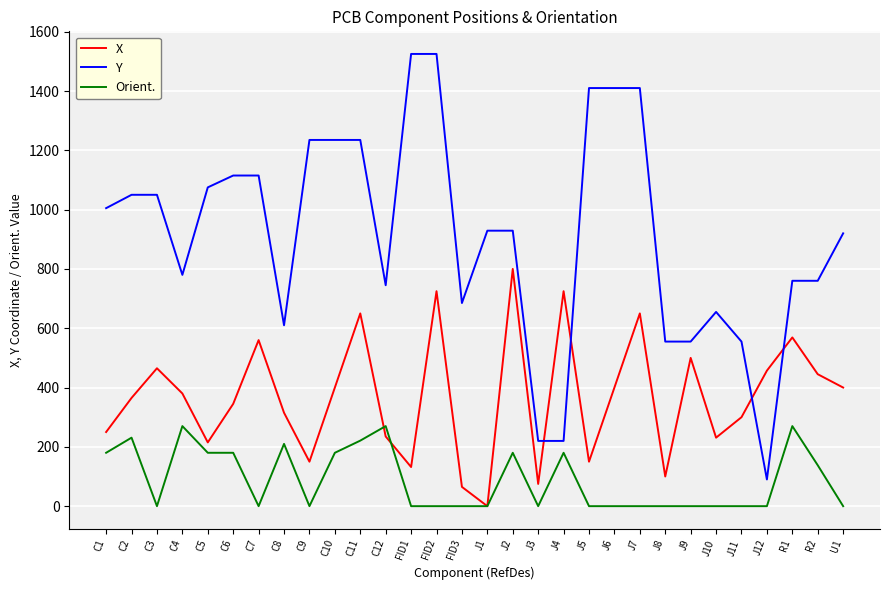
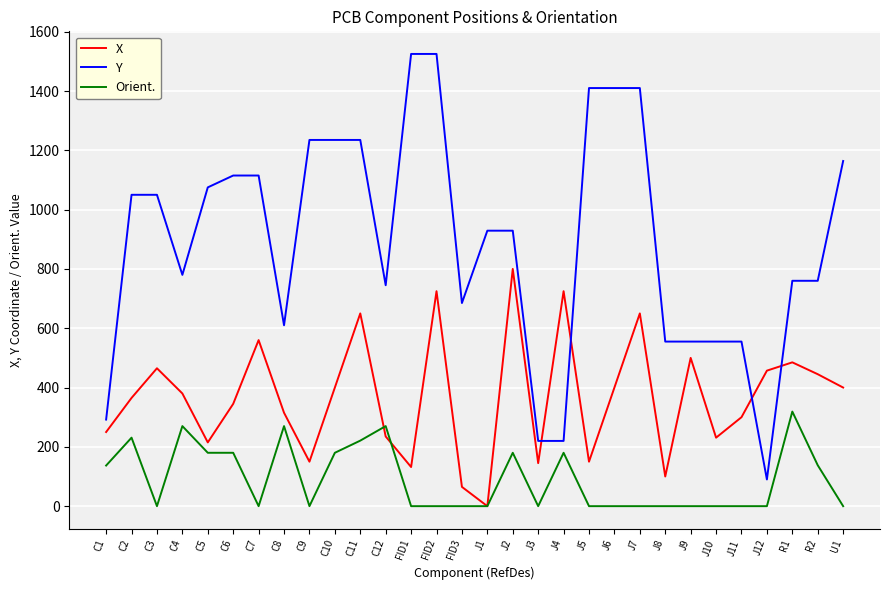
Y, C1: 1010 -> 290
Orient., C1: 180 -> 140
Orient., C8: 210 -> 270
X, J3: 80 -> 150
Y, J10: 660 -> 560
X, R1: 570 -> 490
Orient., R1: 270 -> 320
Y, U1: 920 -> 1160
